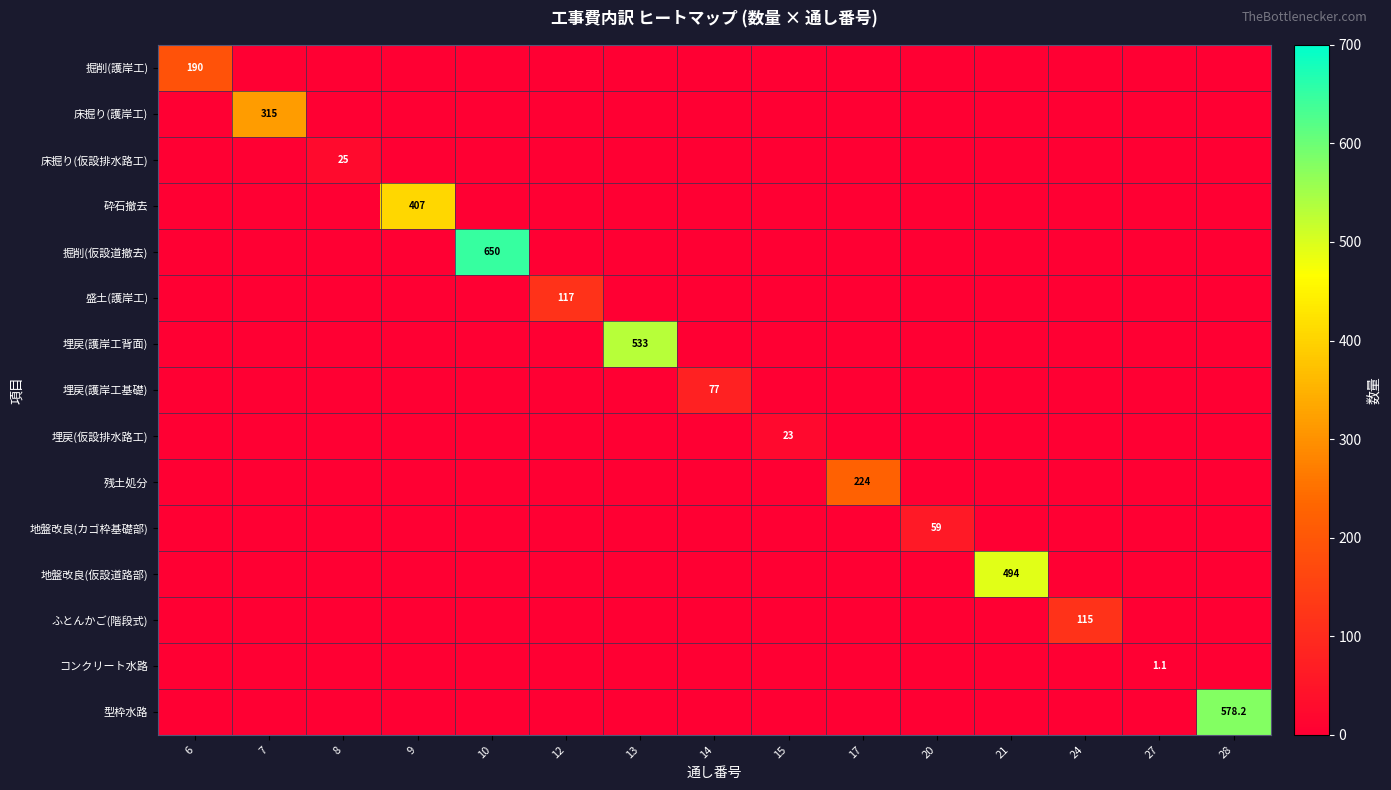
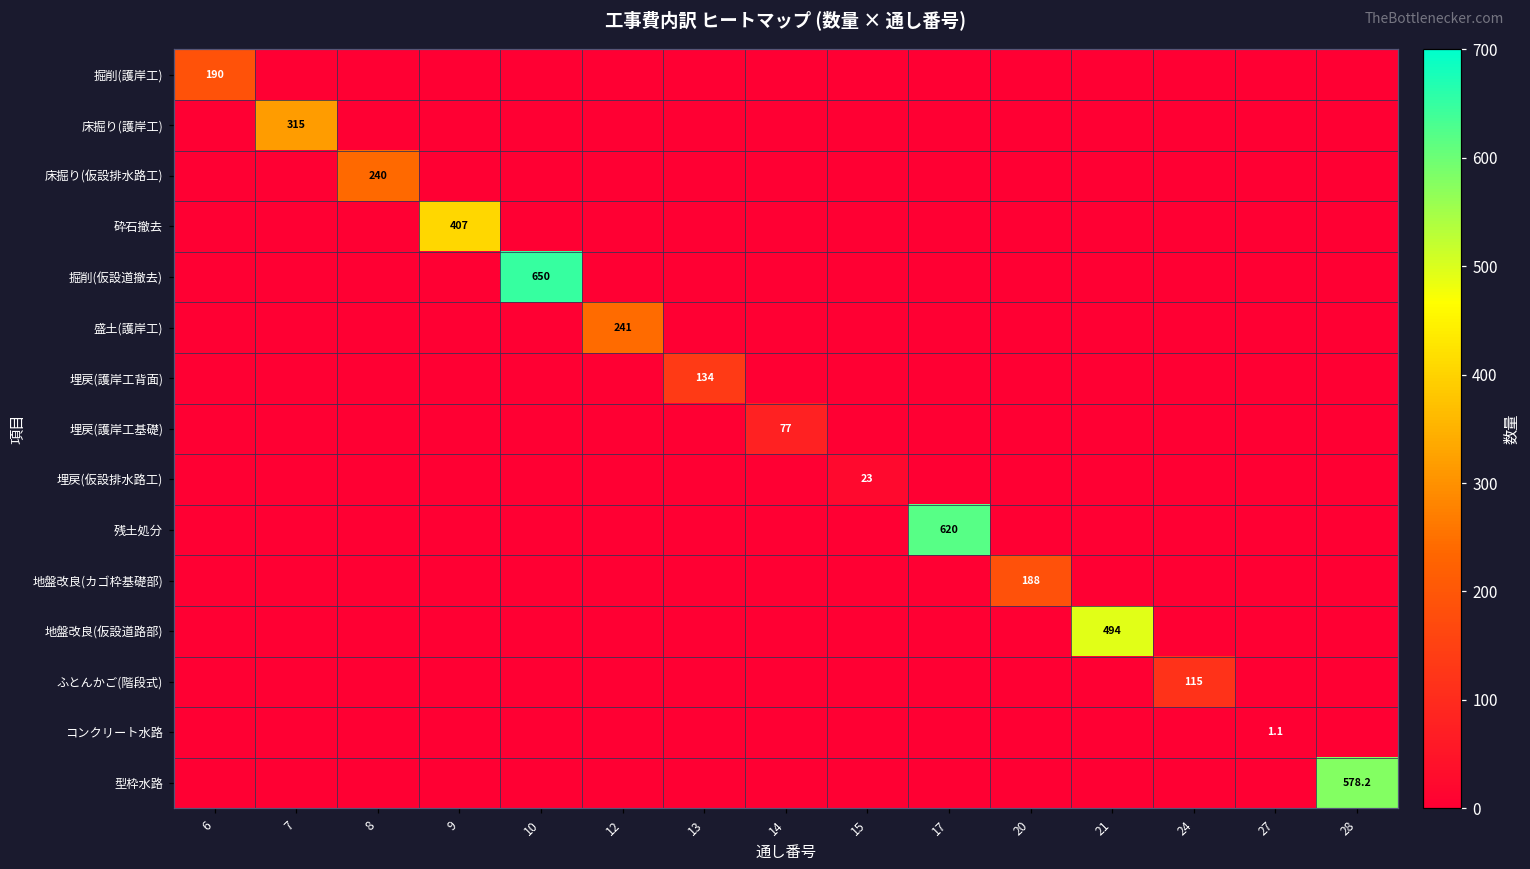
床掘り(仮設排水路工), 8: 25 -> 240
盛土(護岸工), 12: 117 -> 241
埋戻(護岸工背面), 13: 533 -> 134
残土処分, 17: 224 -> 620
地盤改良(カゴ枠基礎部), 20: 59 -> 188
